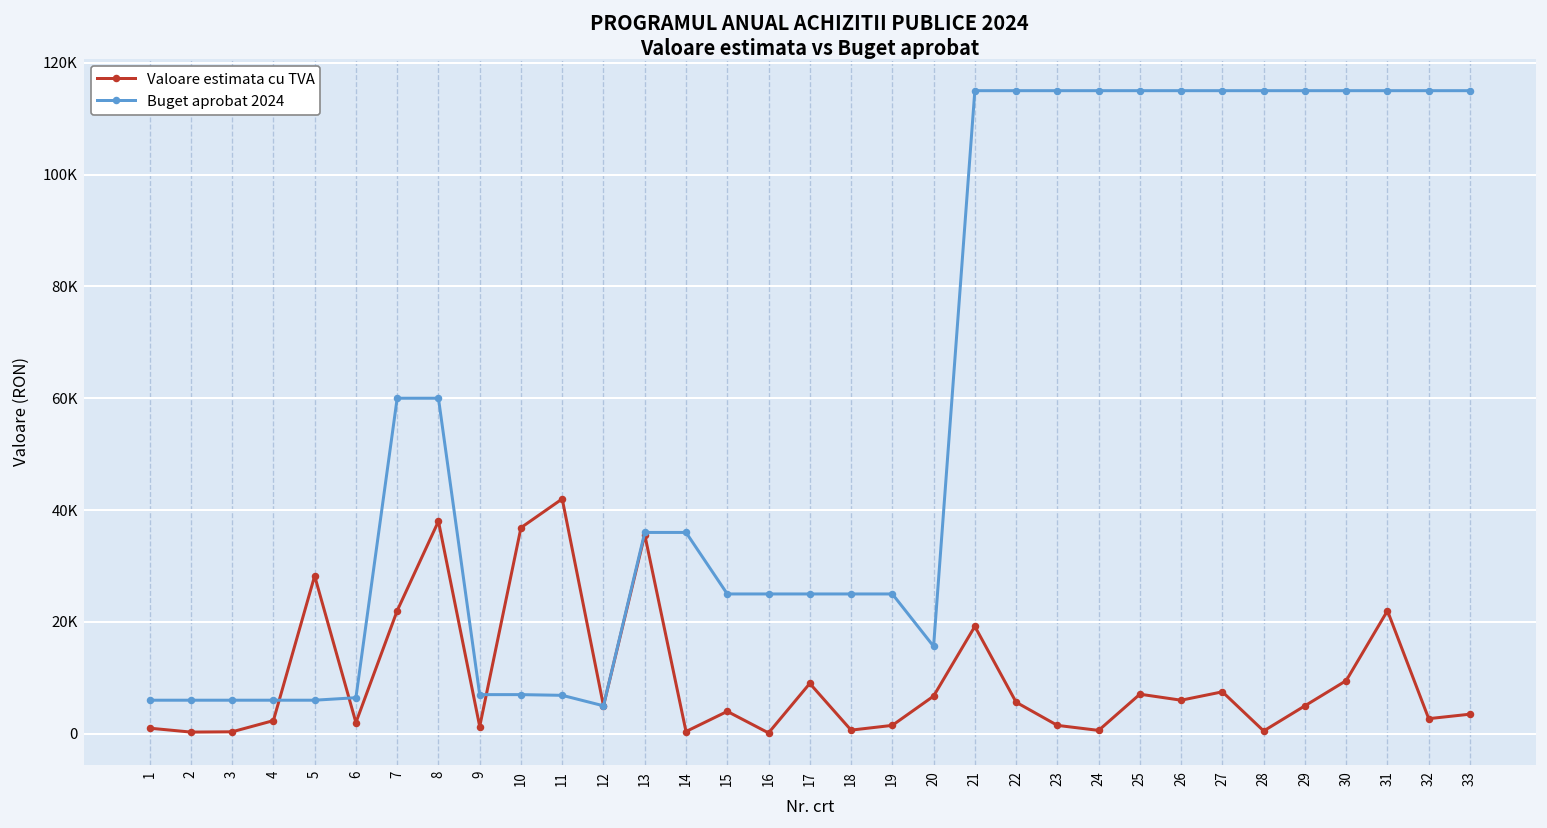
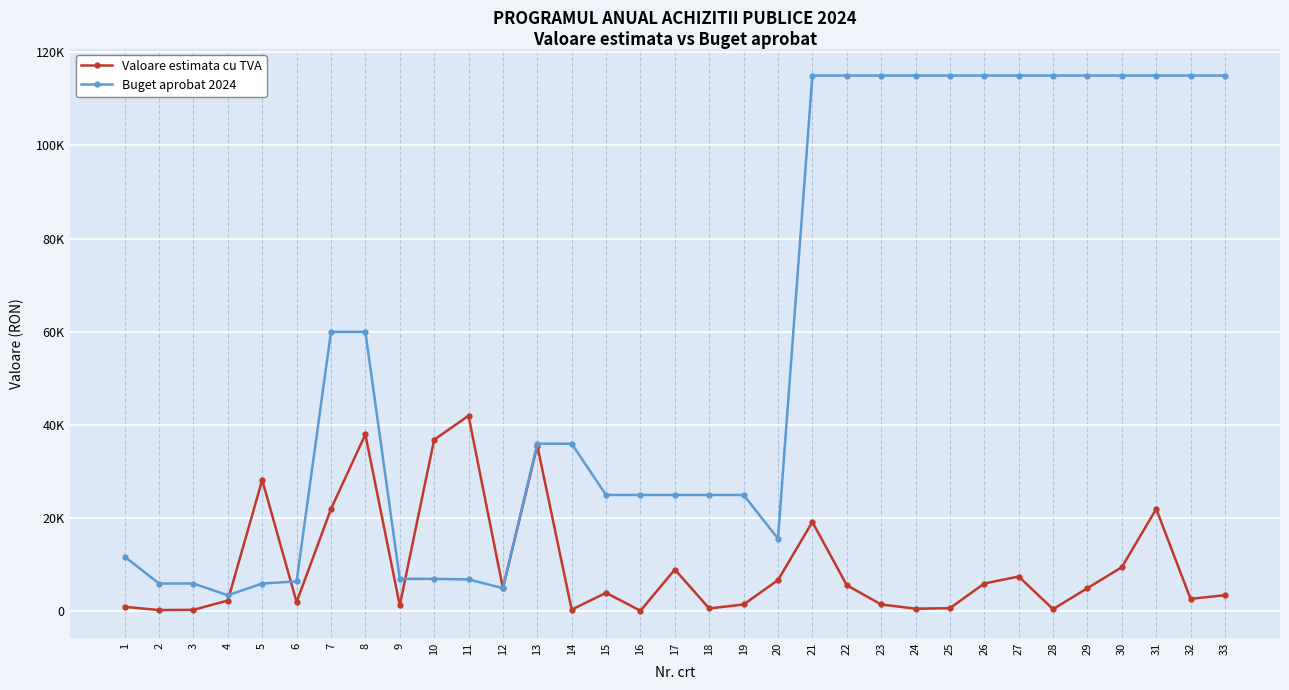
Buget aprobat 2024, 1: 6000 -> 12000
Buget aprobat 2024, 4: 6000 -> 3000
Valoare estimata cu TVA, 25: 7000 -> 1000
